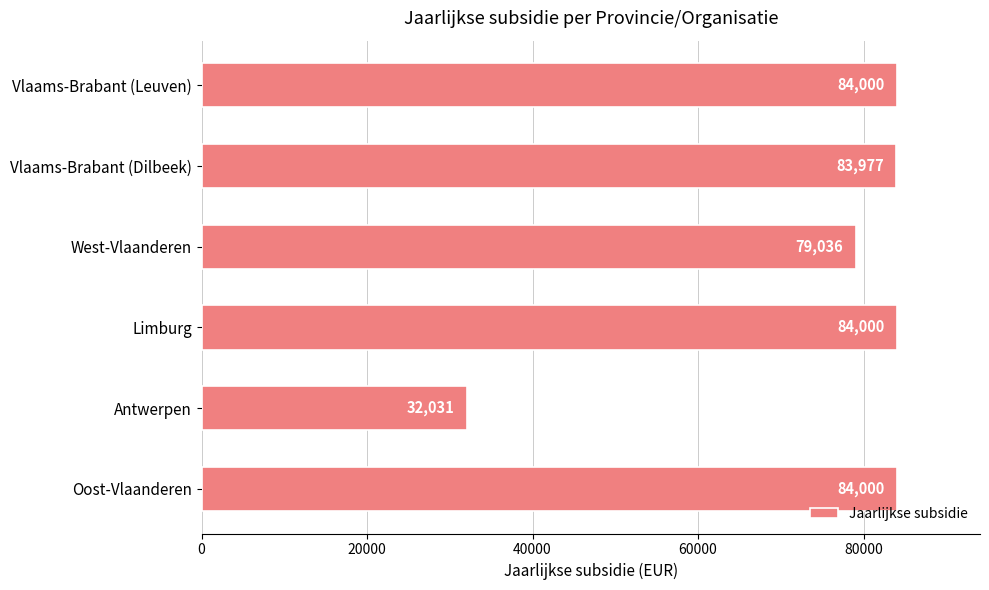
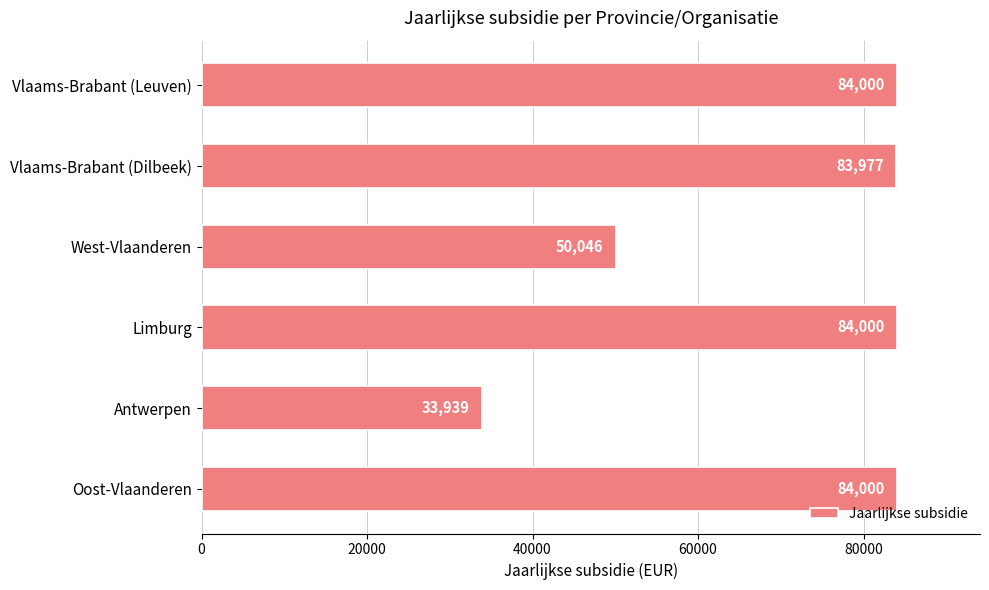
West-Vlaanderen: 79,036 -> 50,046
Antwerpen: 32,031 -> 33,939
